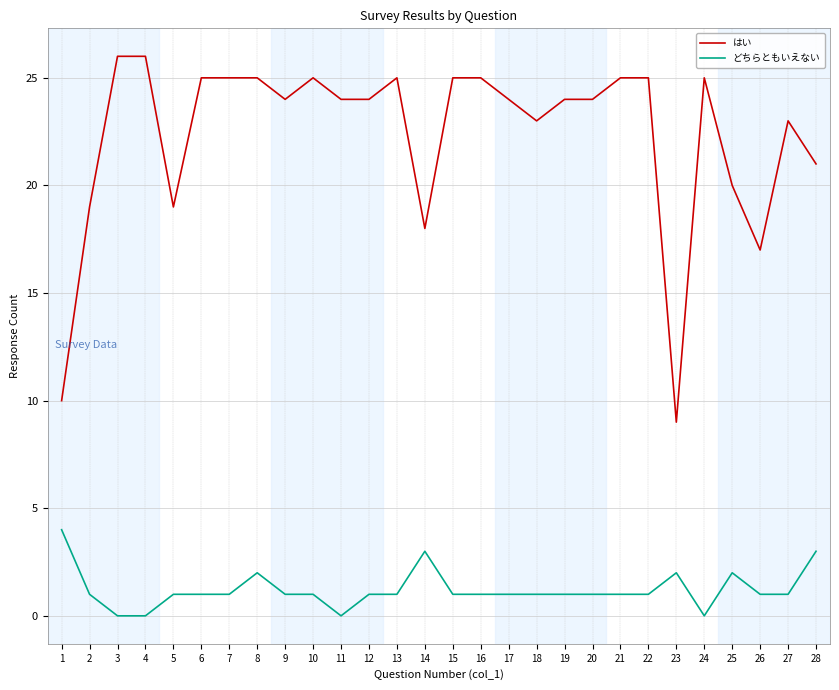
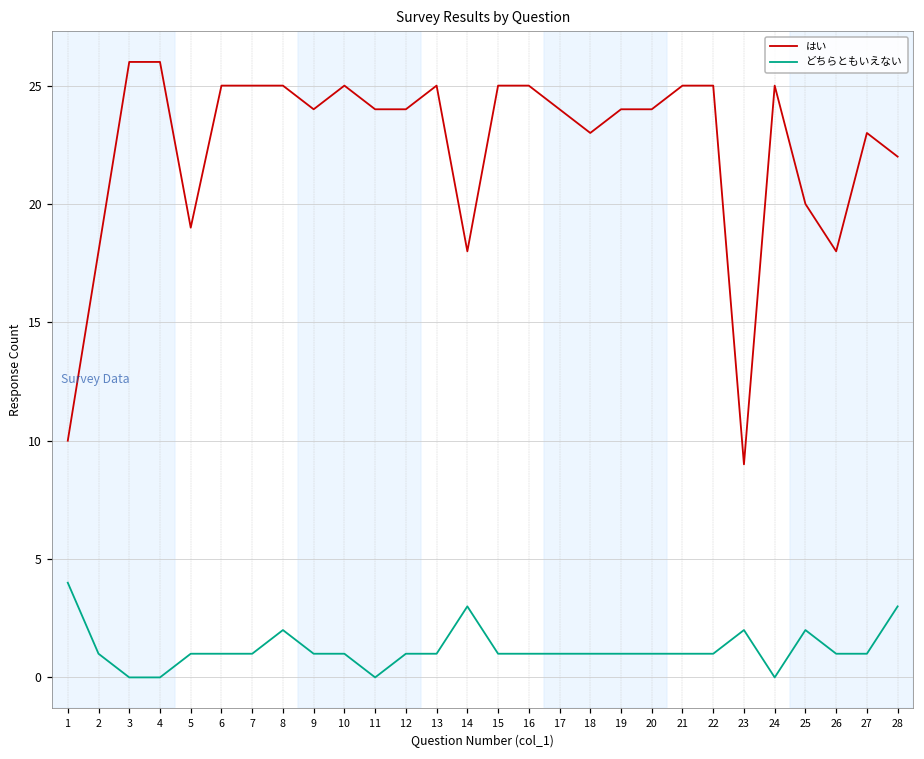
はい, 2: 19 -> 18
はい, 26: 17 -> 18
はい, 28: 21 -> 22
